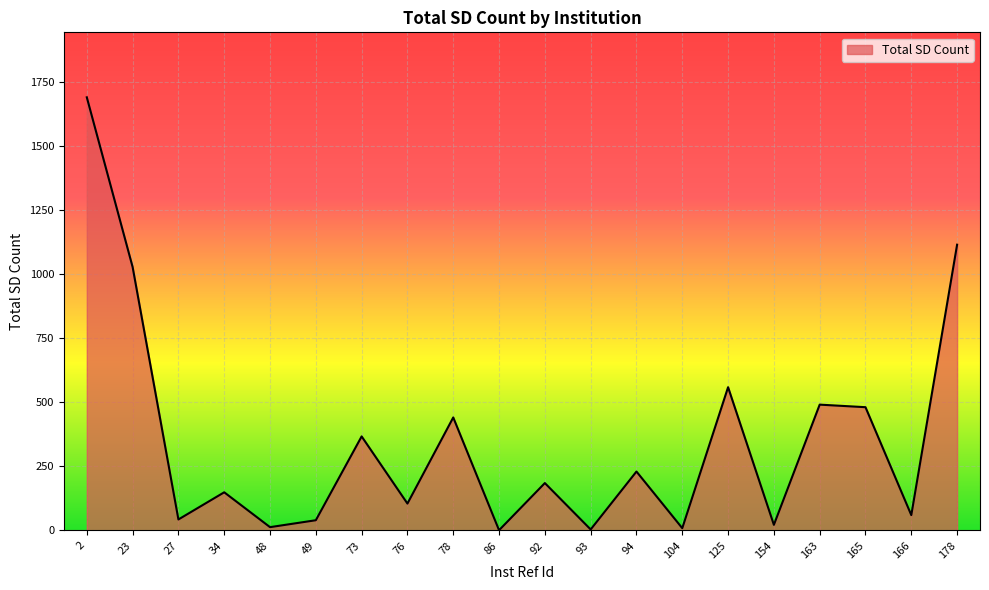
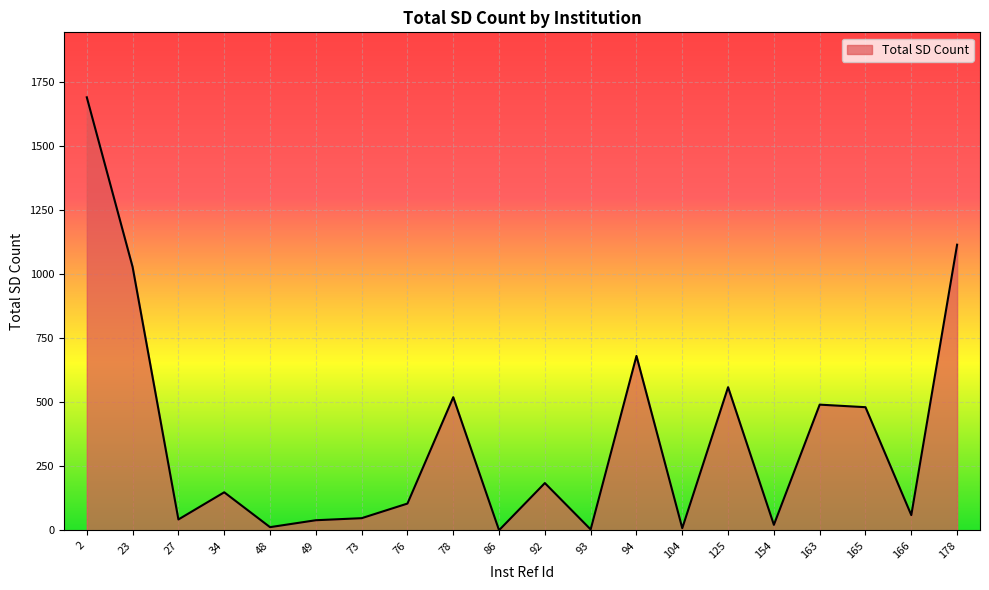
73: 370 -> 50
78: 440 -> 520
94: 230 -> 680
